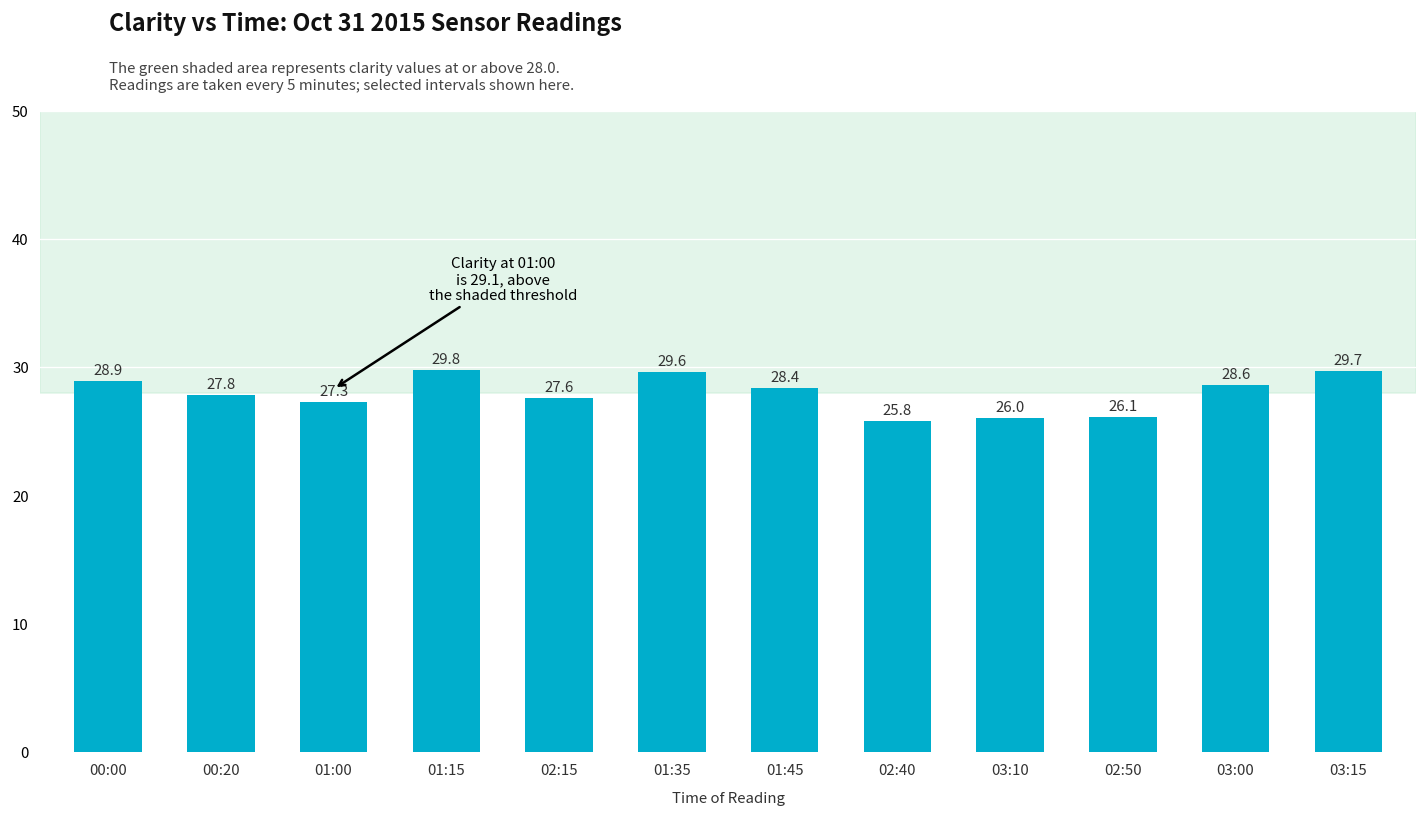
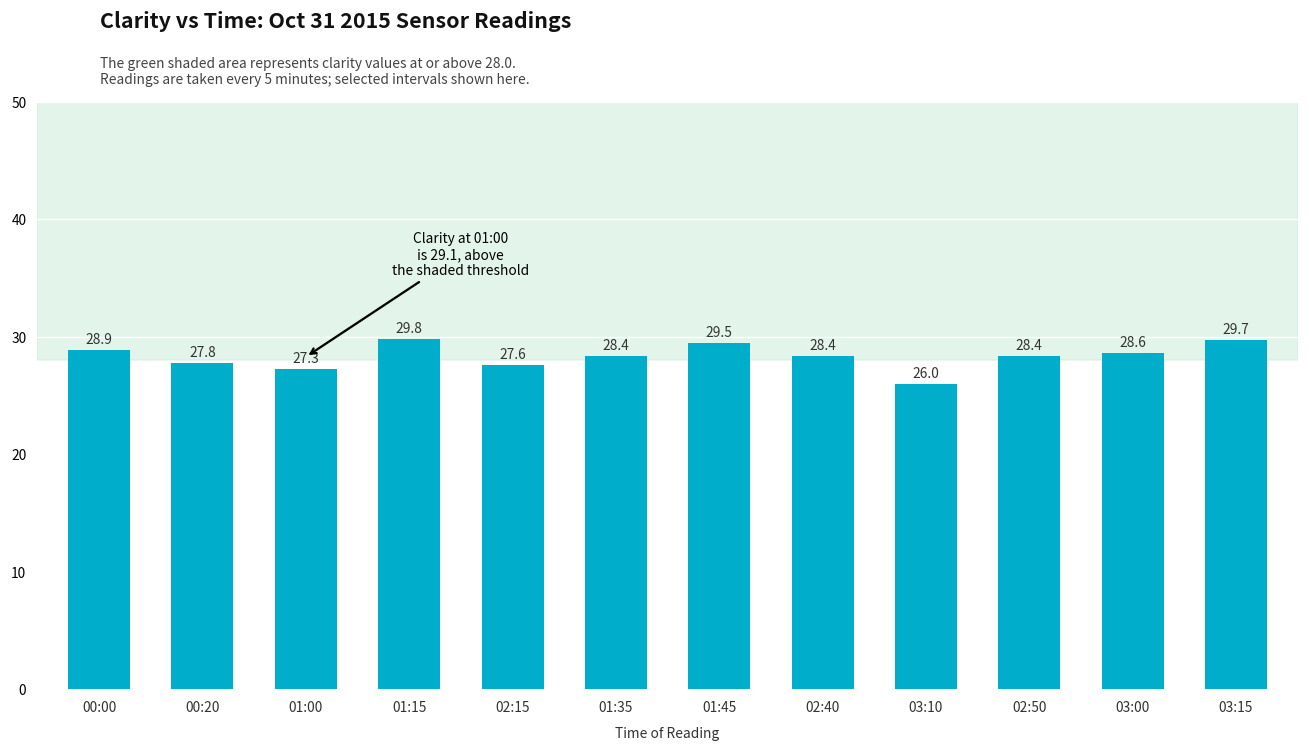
01:35: 29.6 -> 28.4
01:45: 28.4 -> 29.5
02:40: 25.8 -> 28.4
02:50: 26.1 -> 28.4
